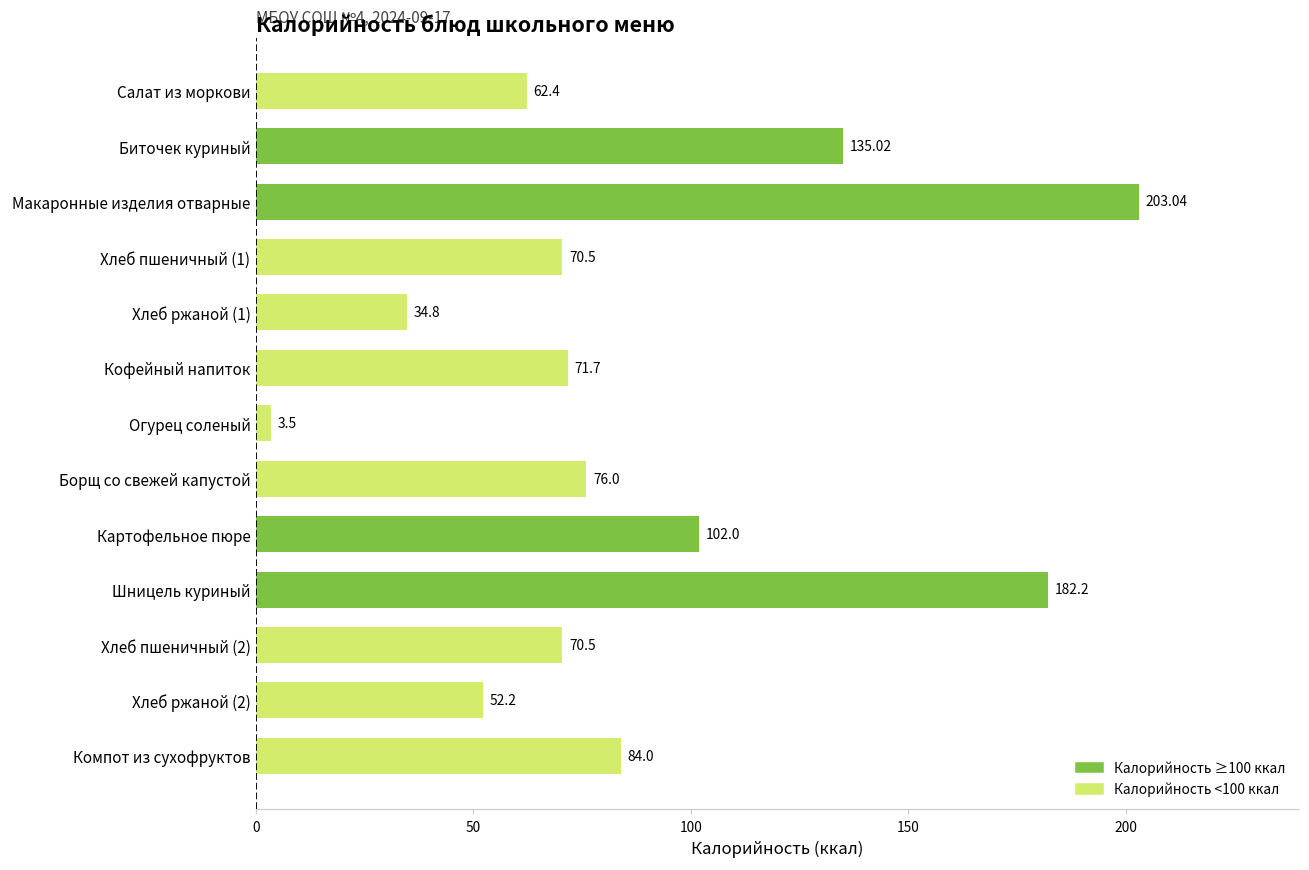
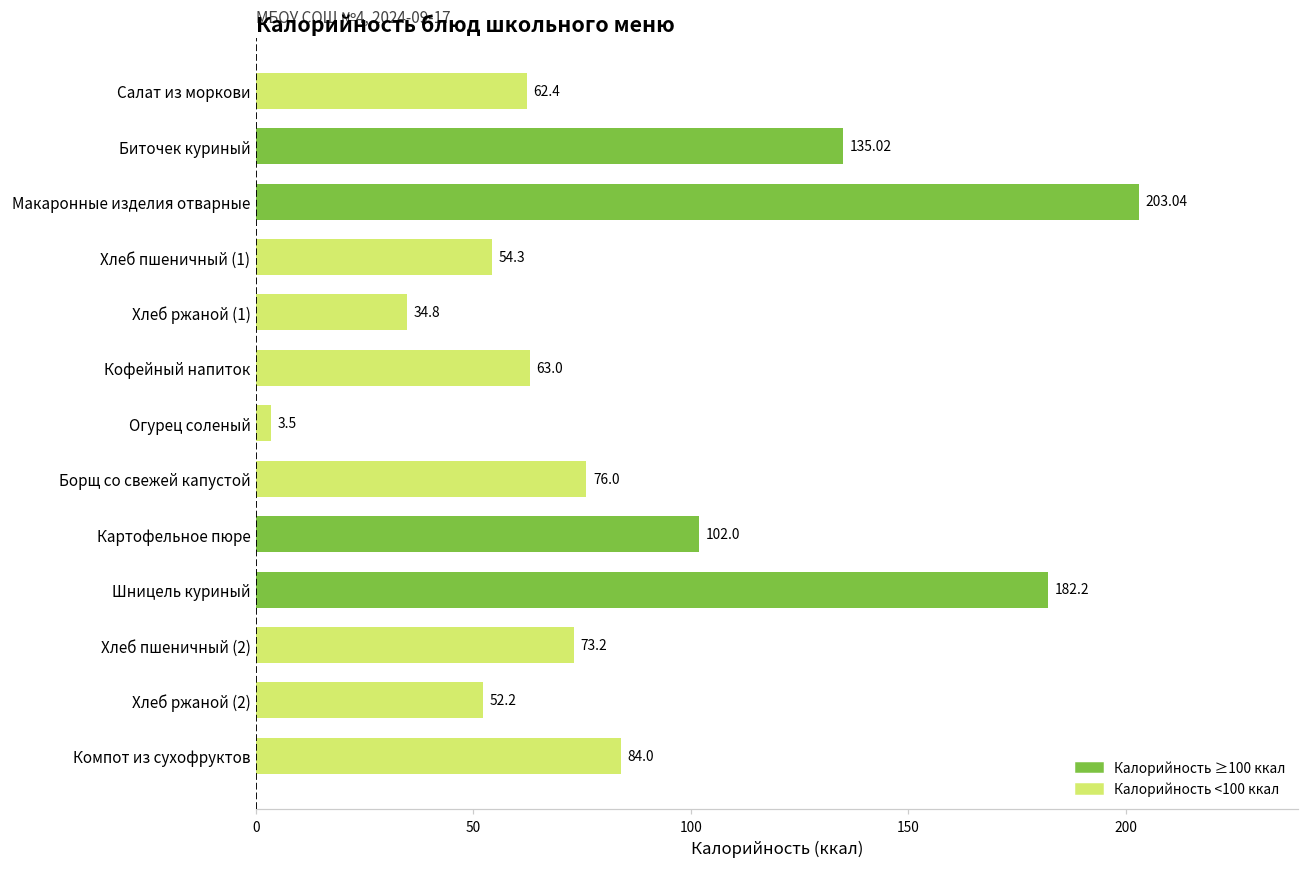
Хлеб пшеничный (1): 70.5 -> 54.3
Кофейный напиток: 71.7 -> 63.0
Хлеб пшеничный (2): 70.5 -> 73.2
